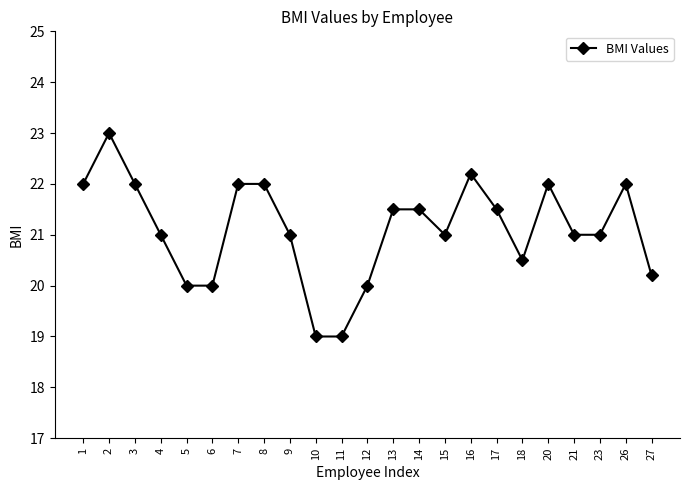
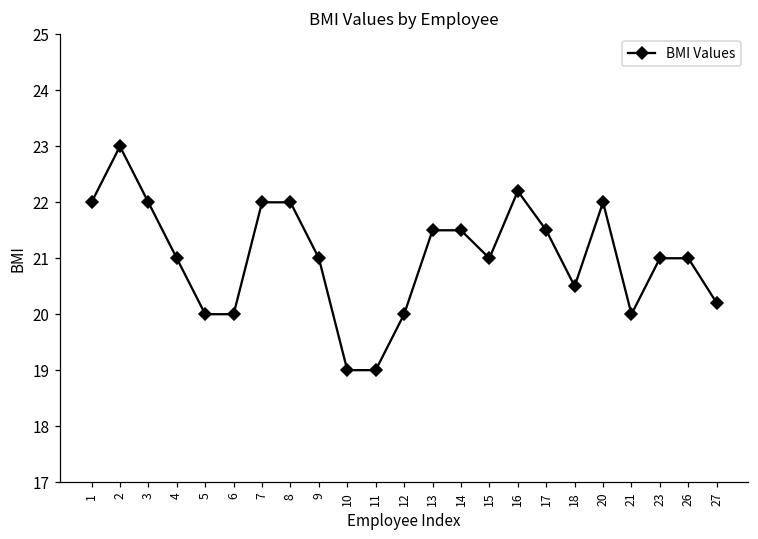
21: 21 -> 20
26: 22 -> 21
